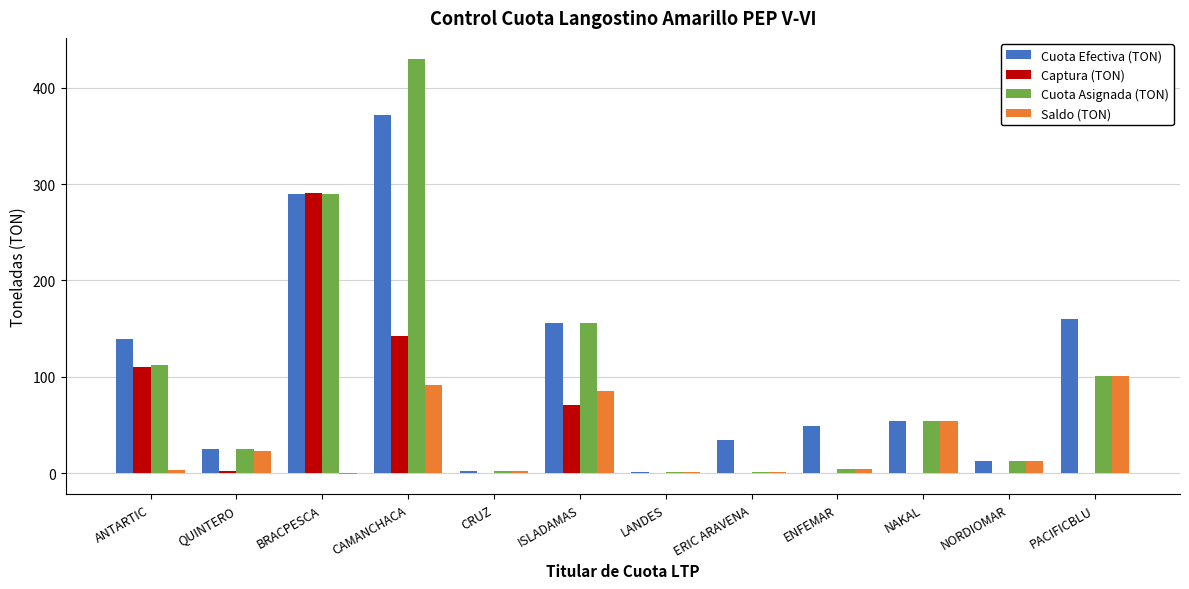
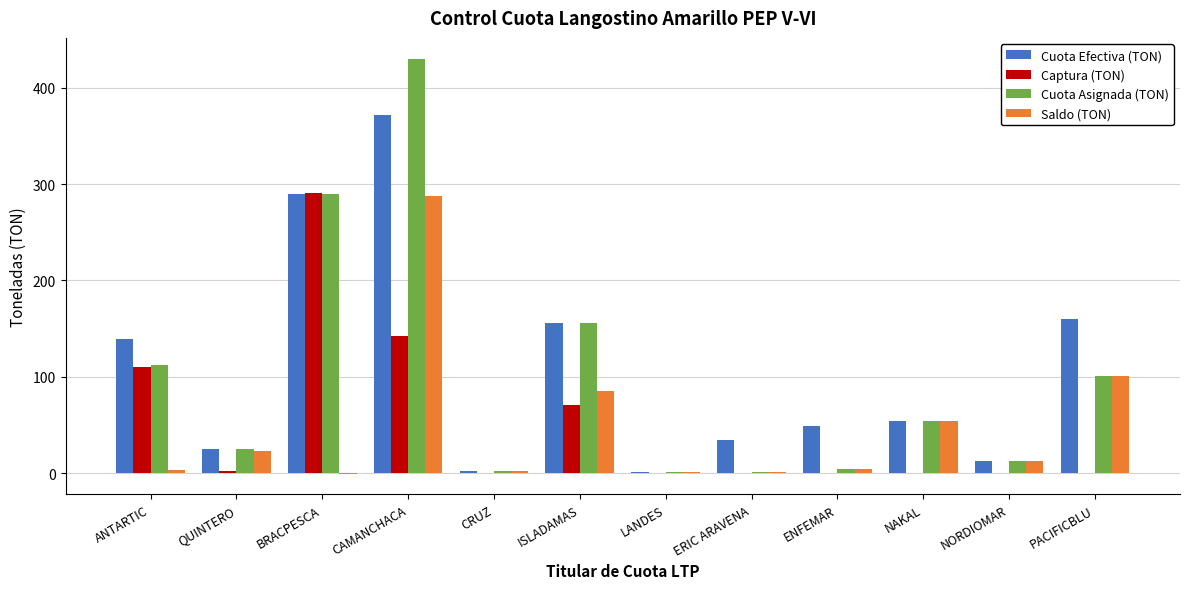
Saldo (TON), CAMANCHACA: 90 -> 290
